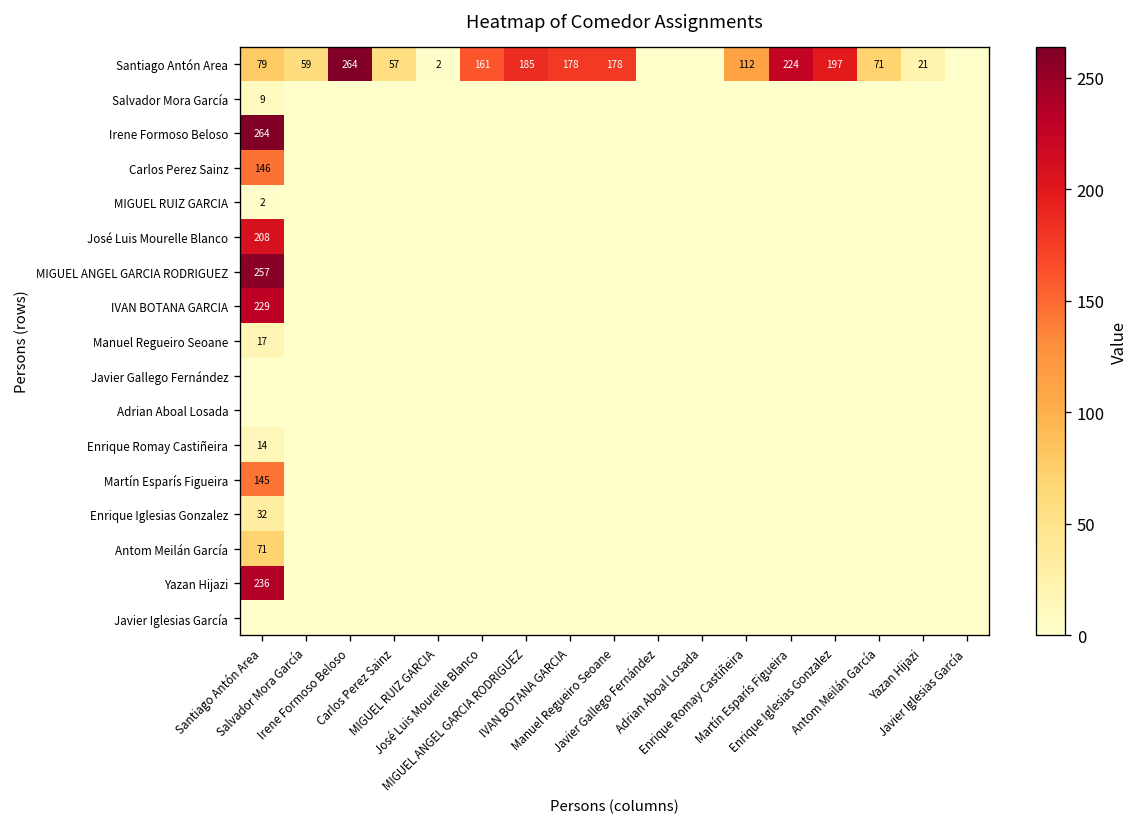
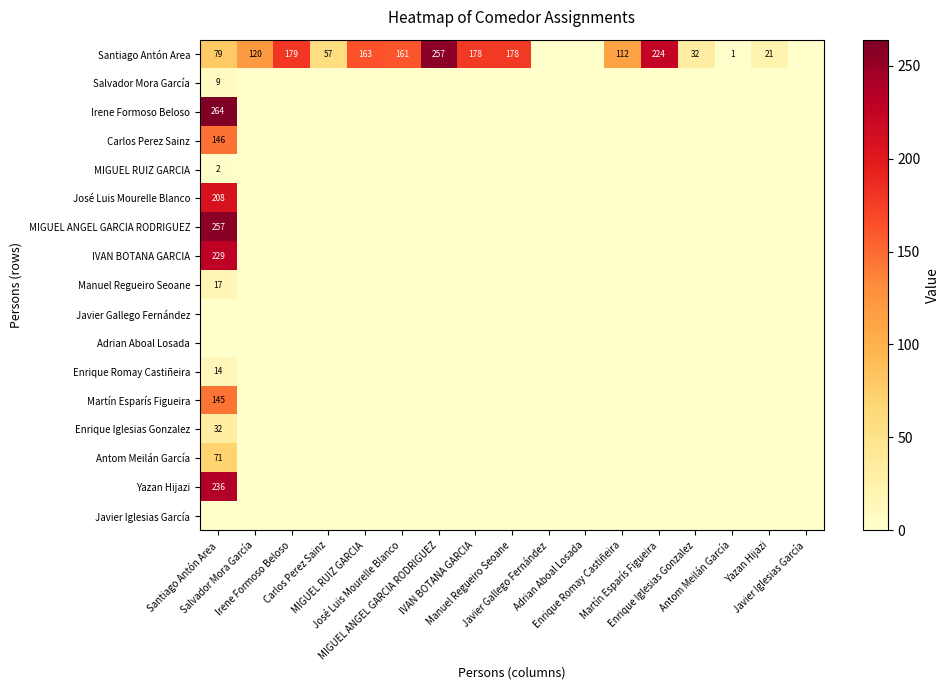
Santiago Antón Area, Salvador Mora García: 59 -> 120
Santiago Antón Area, Irene Formoso Beloso: 264 -> 179
Santiago Antón Area, MIGUEL RUIZ GARCIA: 2 -> 163
Santiago Antón Area, MIGUEL ANGEL GARCIA RODRIGUEZ: 185 -> 257
Santiago Antón Area, Enrique Iglesias Gonzalez: 197 -> 32
Santiago Antón Area, Antom Meilán García: 71 -> 1
